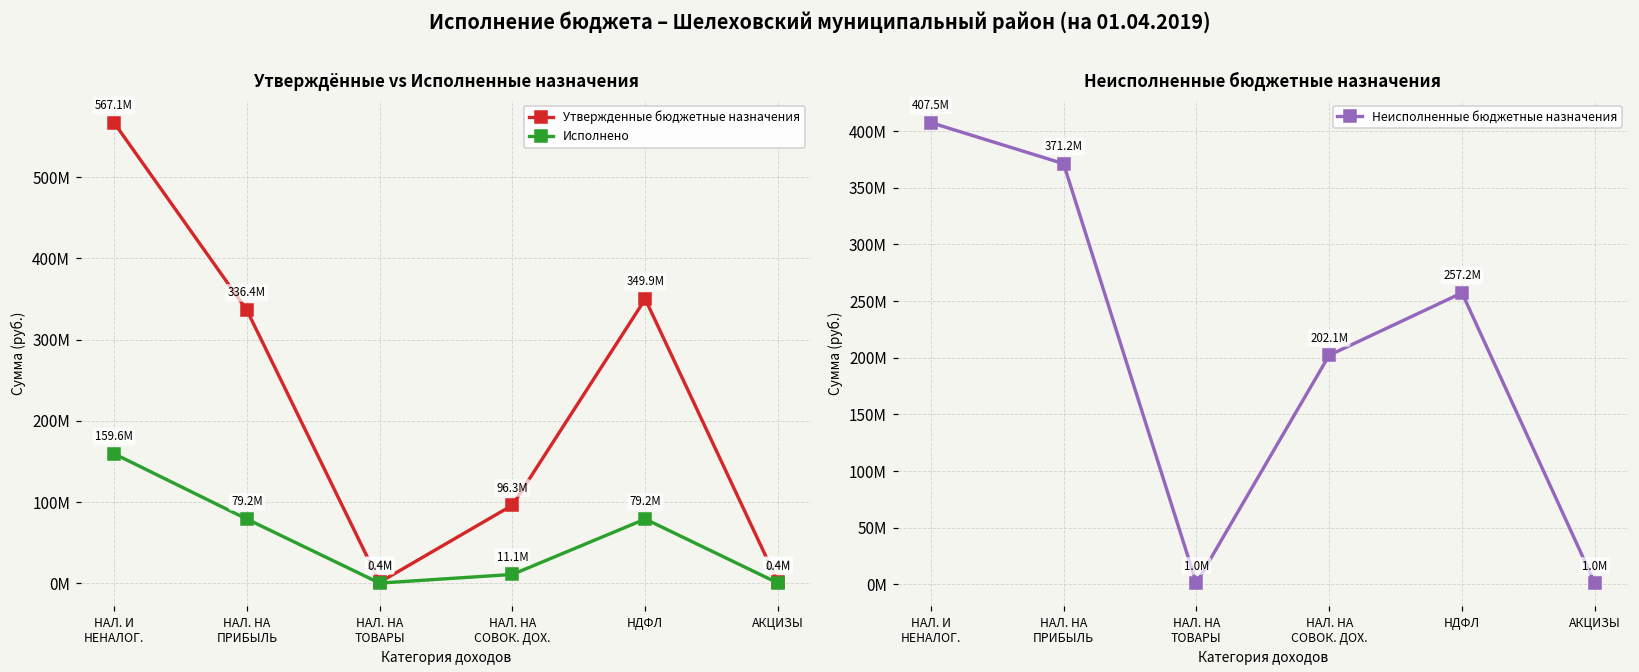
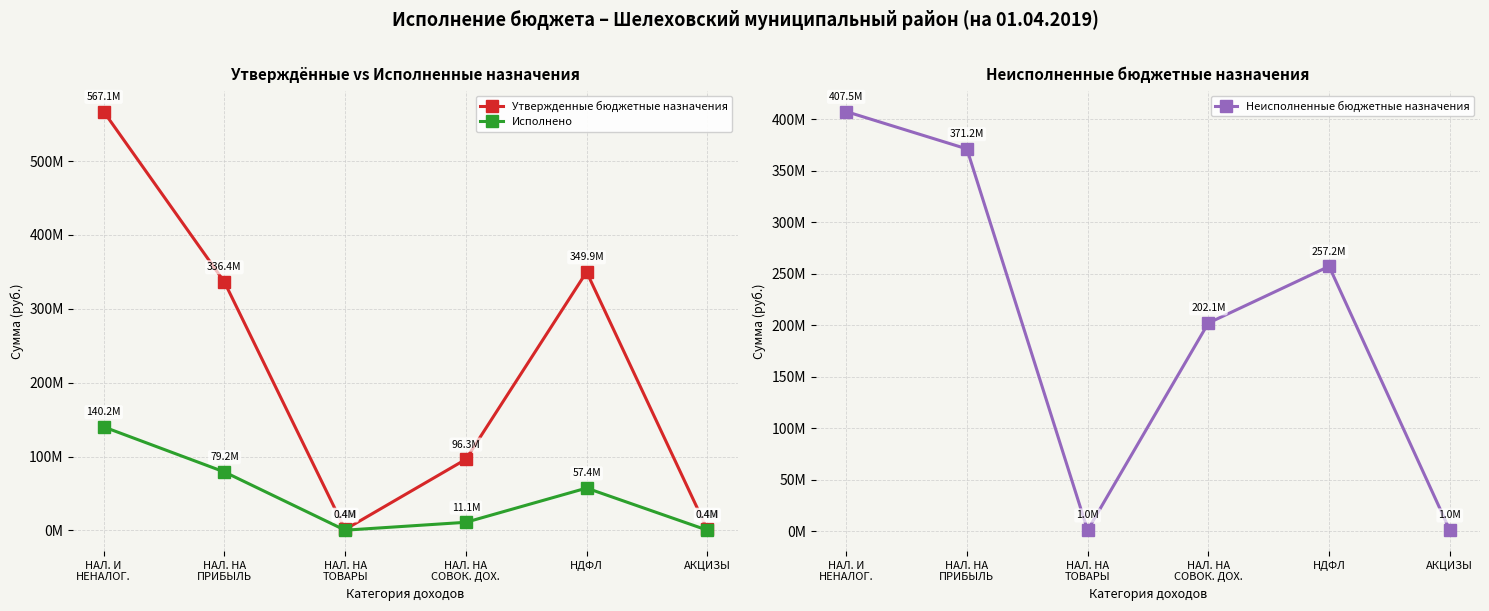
Утверждённые vs Исполненные назначения, Исполнено, НАЛ. И НЕНАЛОГ.: 159.6M -> 140.2M
Утверждённые vs Исполненные назначения, Исполнено, НДФЛ: 79.2M -> 57.4M
